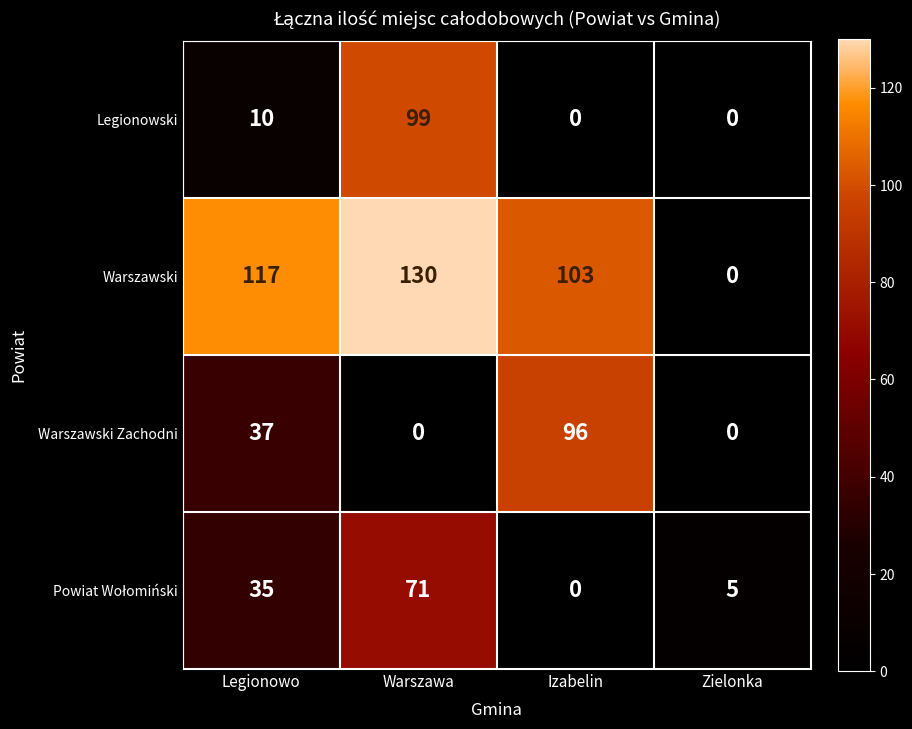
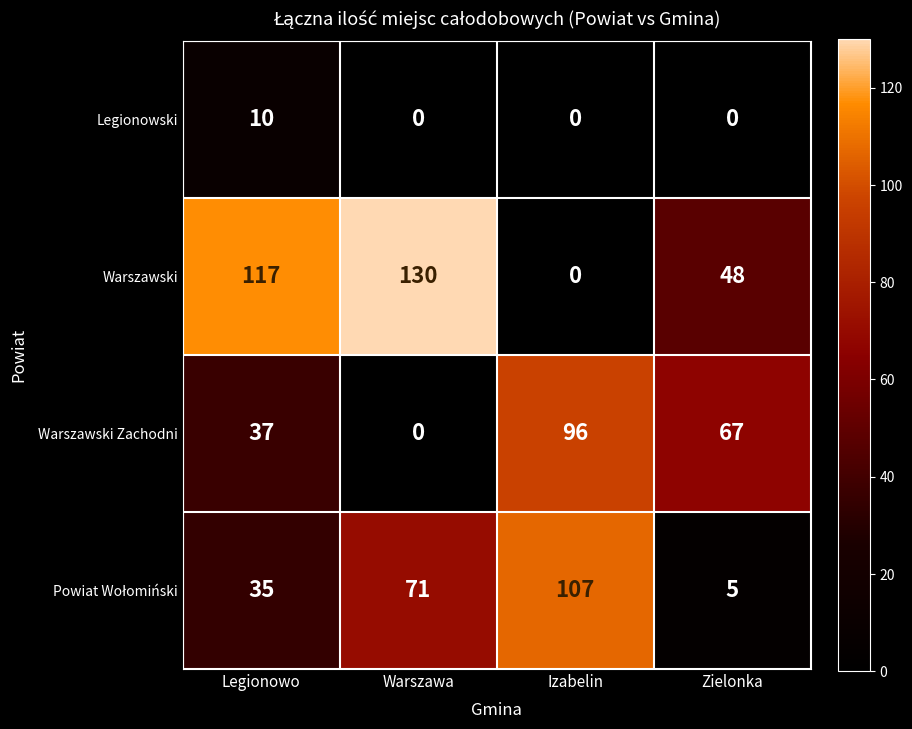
Legionowski, Warszawa: 99 -> 0
Warszawski, Izabelin: 103 -> 0
Warszawski, Zielonka: 0 -> 48
Warszawski Zachodni, Zielonka: 0 -> 67
Powiat Wołomiński, Izabelin: 0 -> 107
